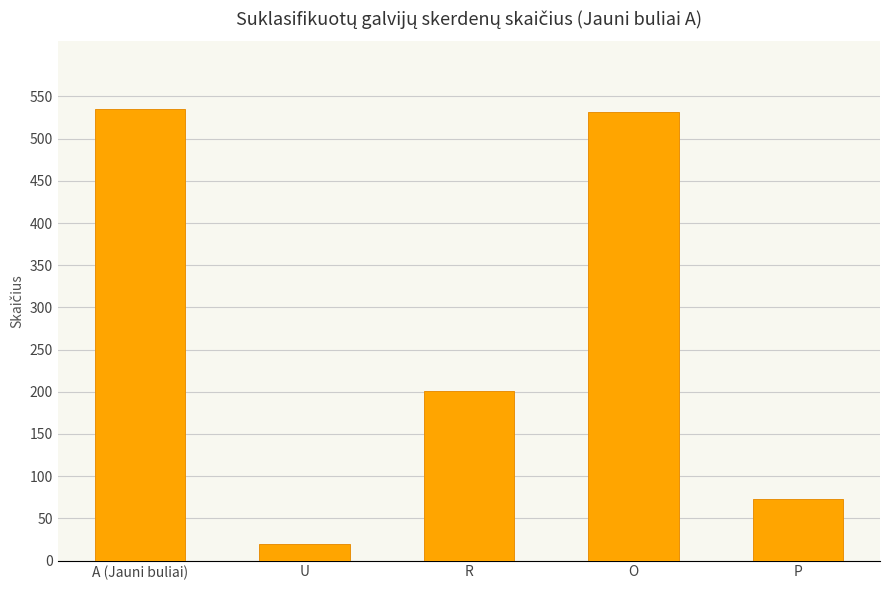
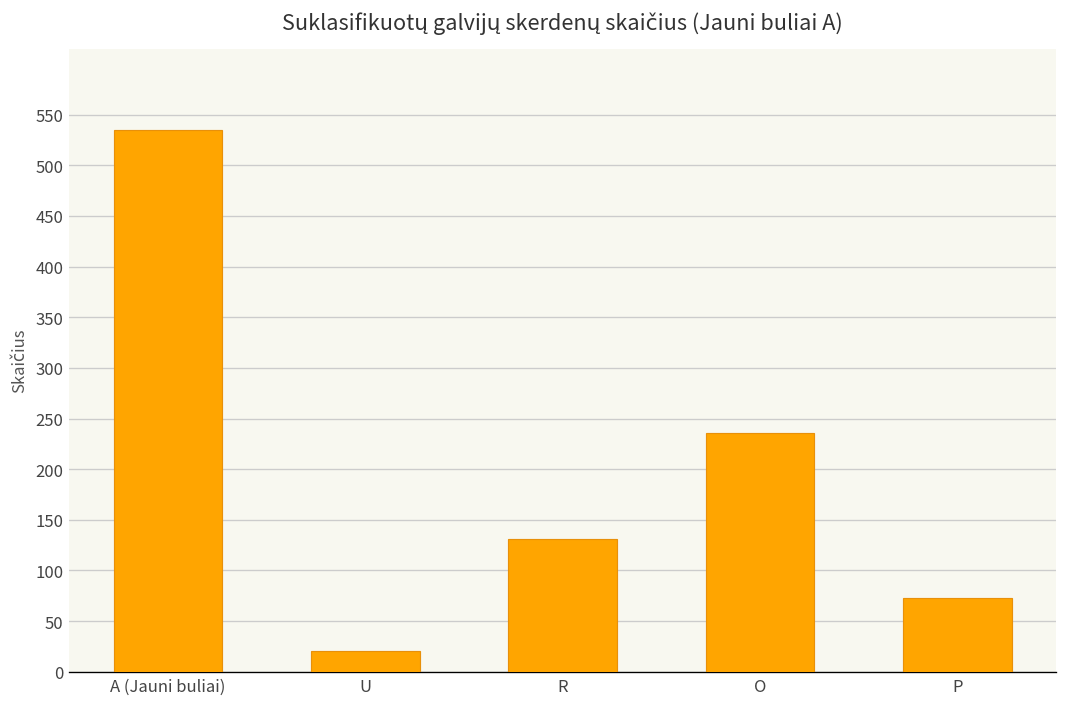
R: 200 -> 130
O: 530 -> 240
